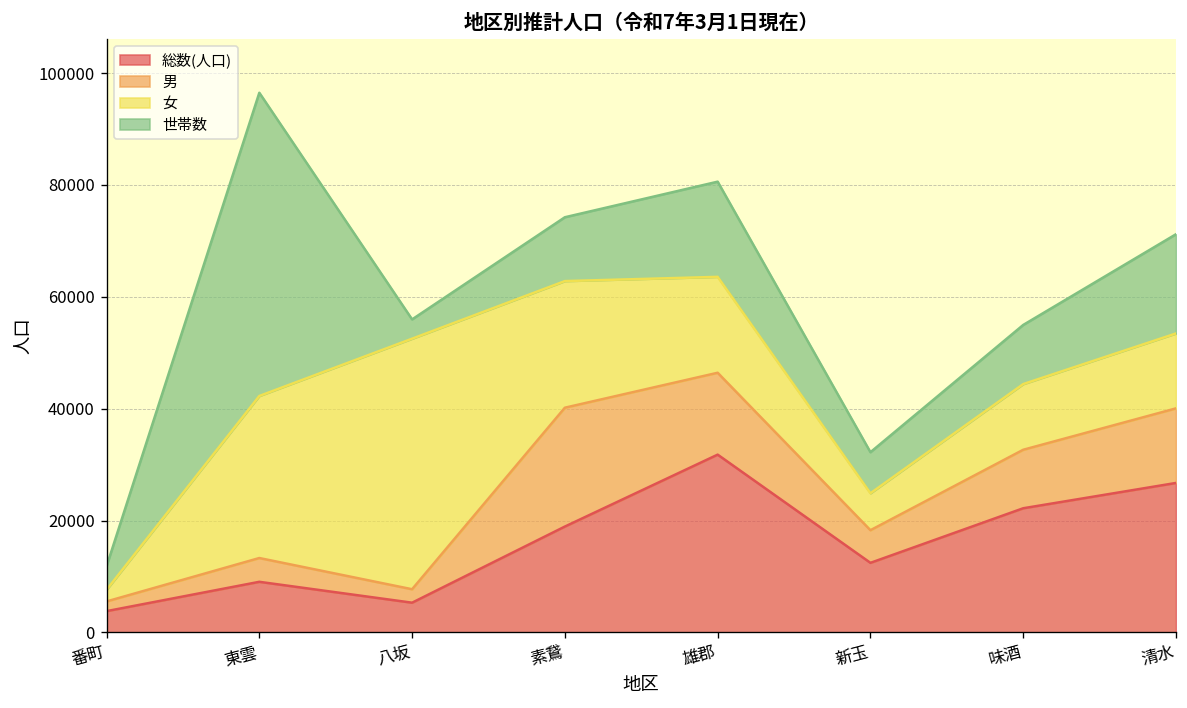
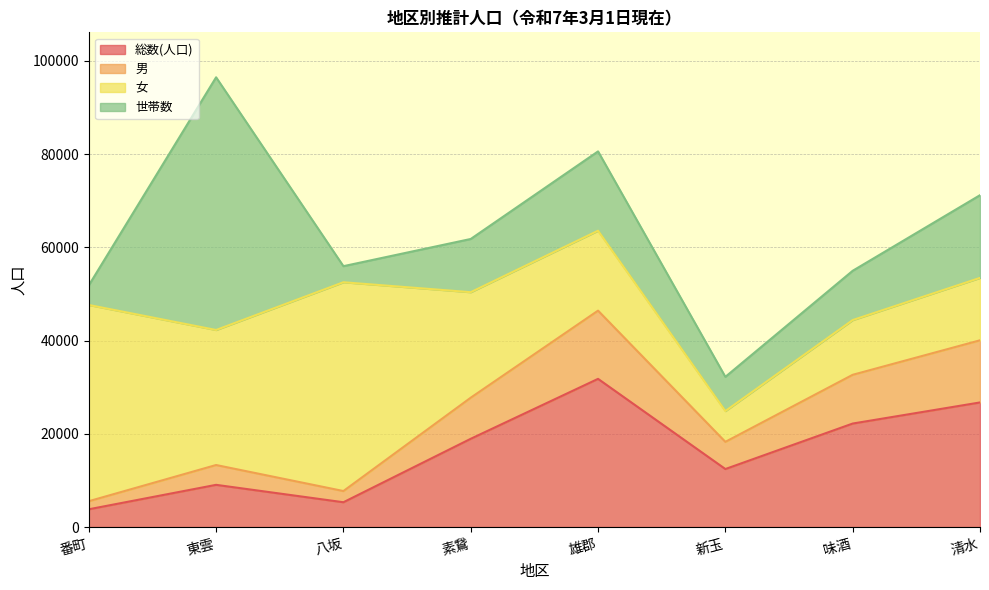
女, 番町: 2000 -> 42000
男, 素鵞: 21000 -> 9000
